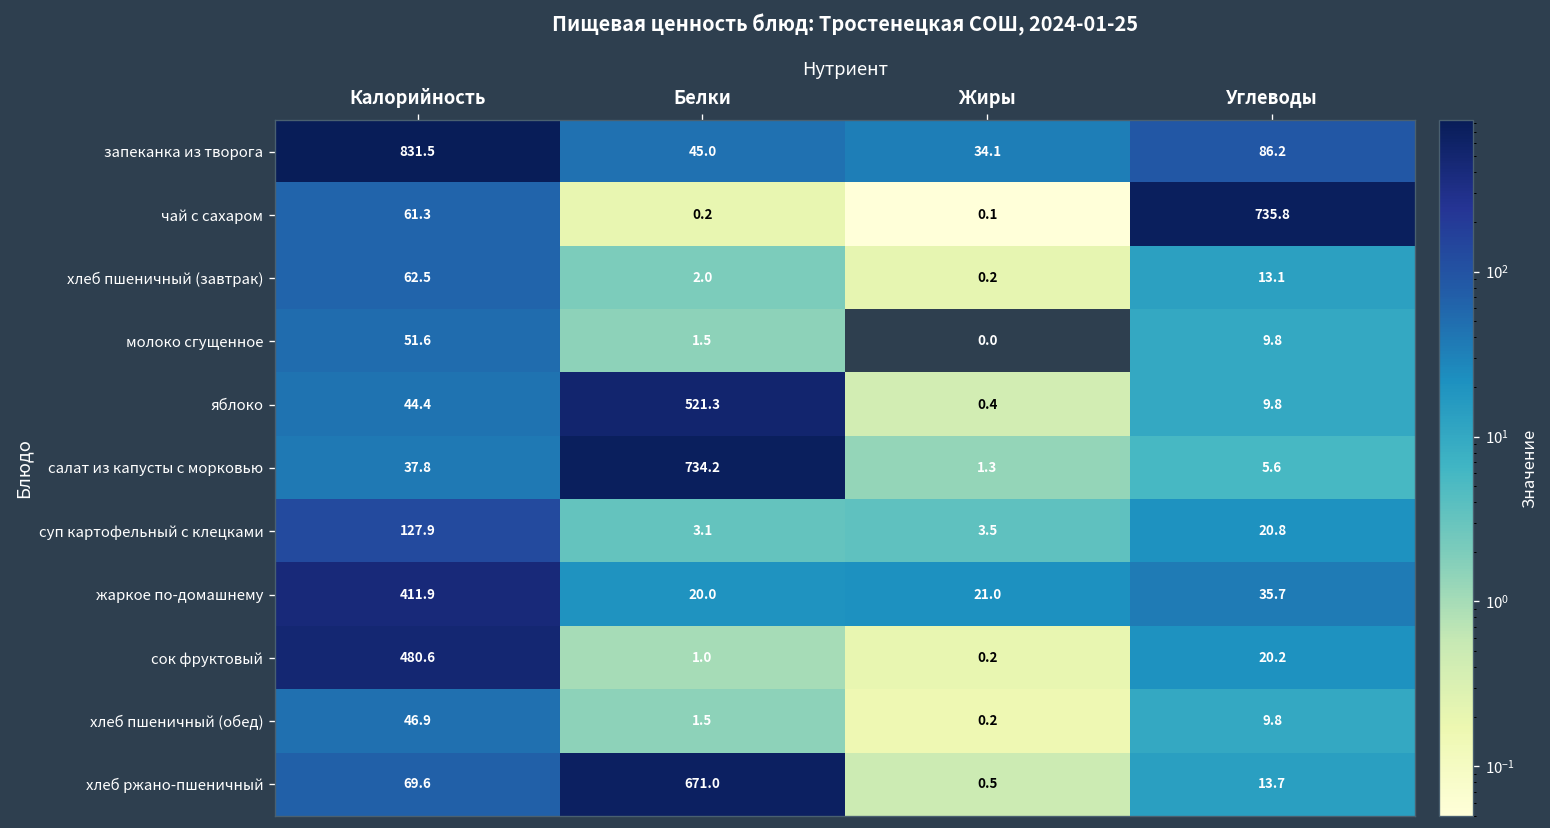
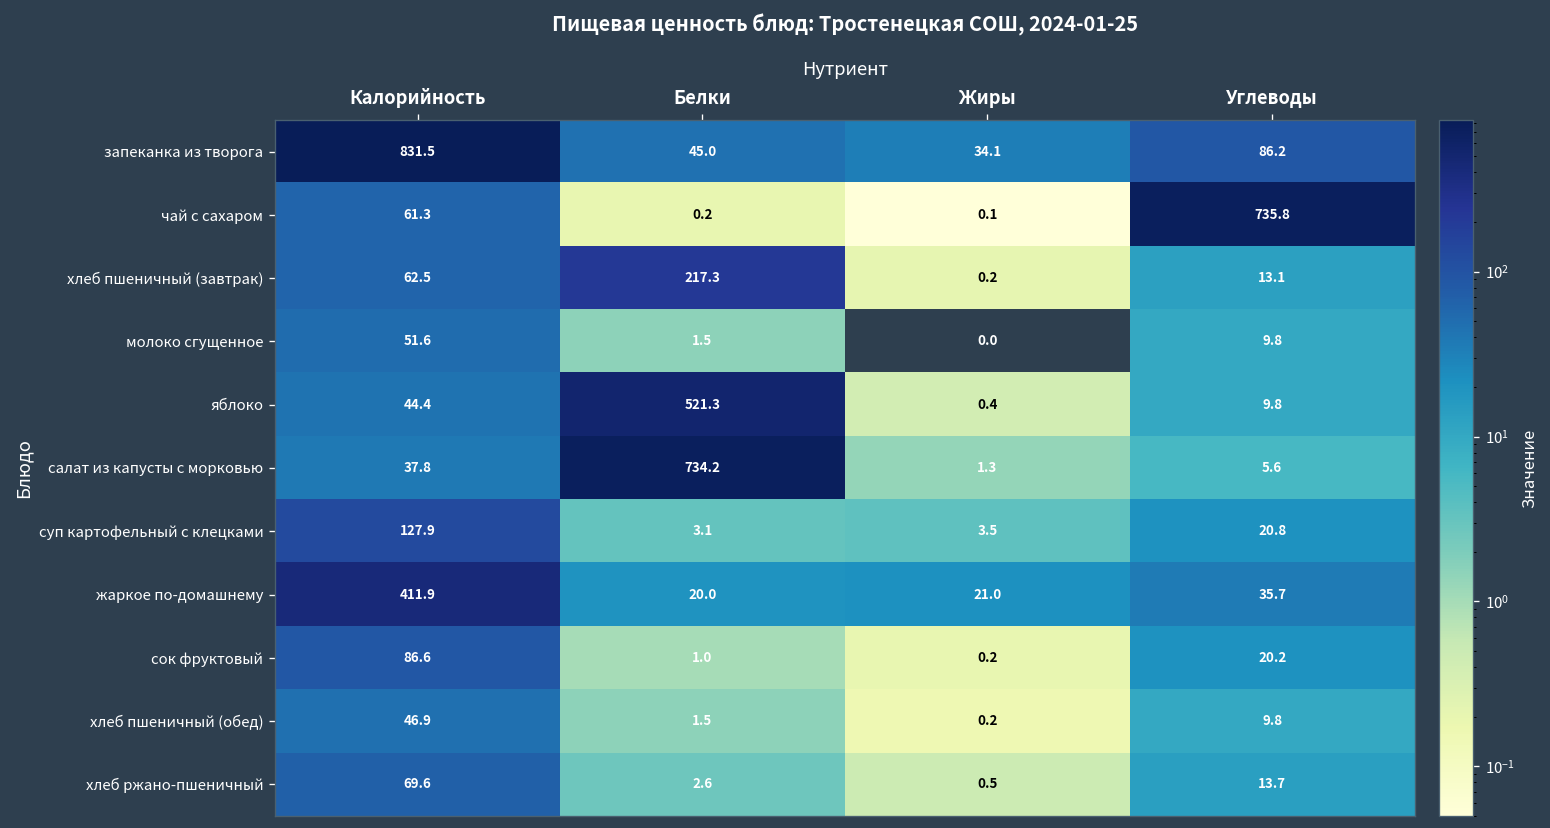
хлеб пшеничный (завтрак), Белки: 2.0 -> 217.3
сок фруктовый, Калорийность: 480.6 -> 86.6
хлеб ржано-пшеничный, Белки: 671.0 -> 2.6
